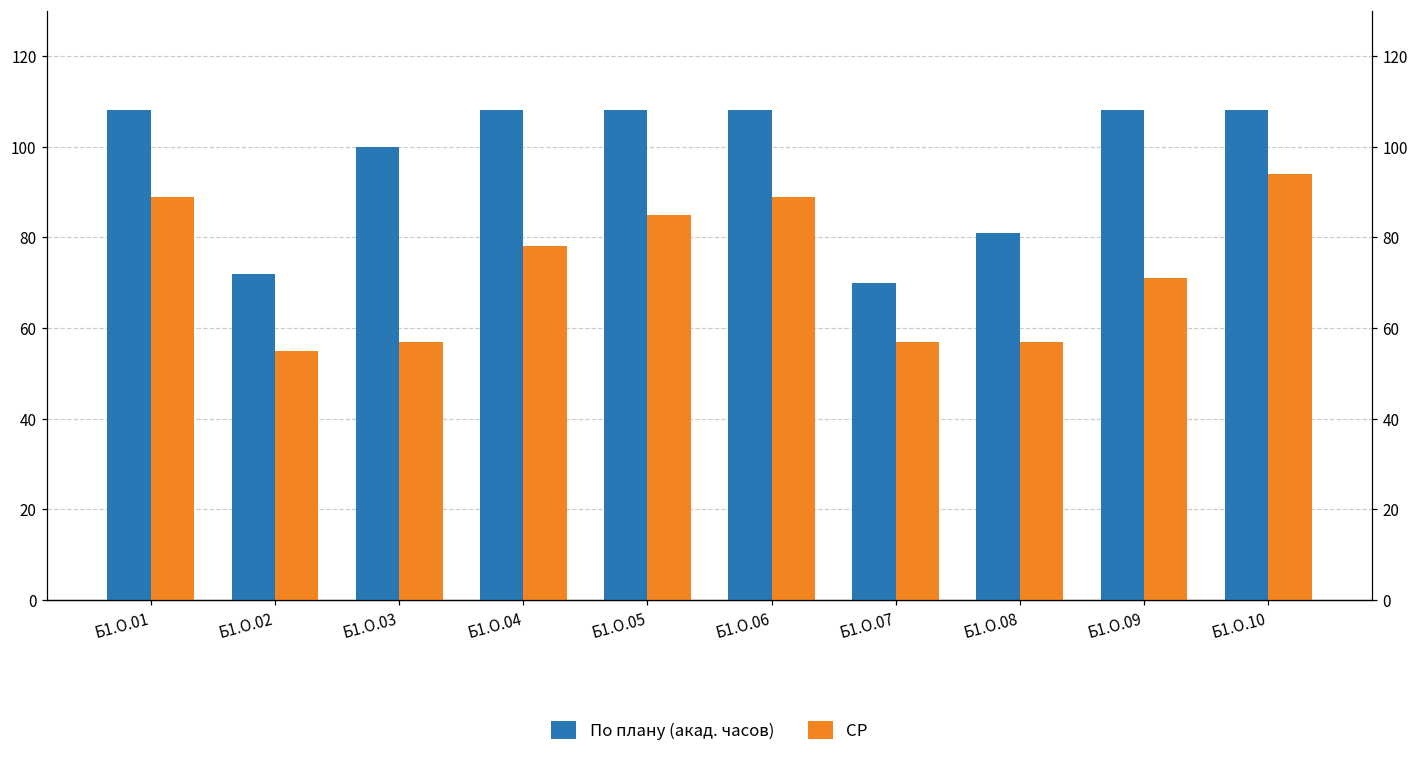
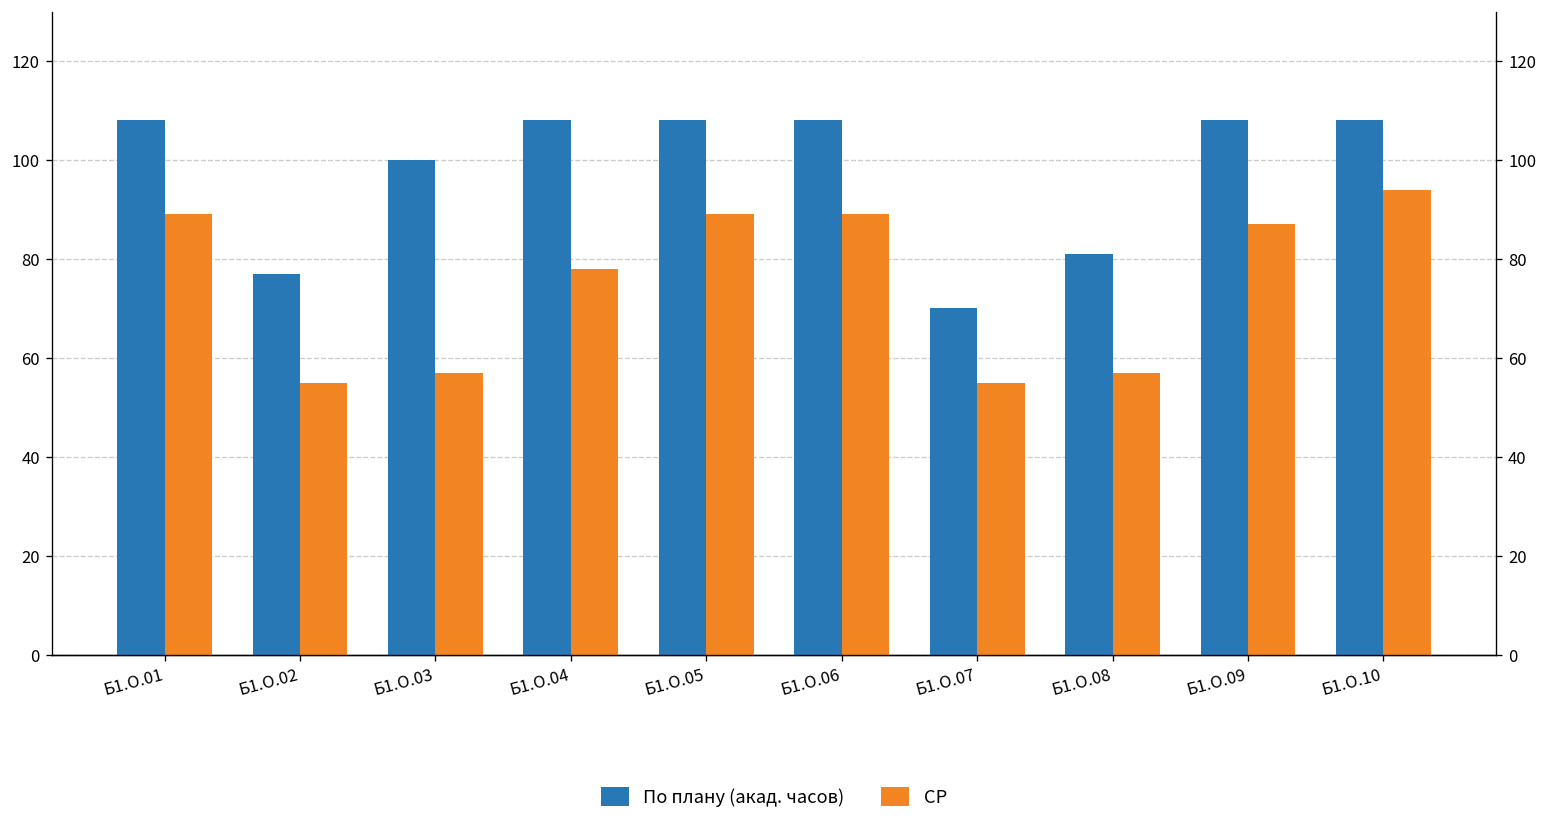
По плану (акад. часов), Б1.О.02: 72 -> 77
СР, Б1.О.05: 85 -> 89
СР, Б1.О.07: 57 -> 55
СР, Б1.О.09: 71 -> 87
